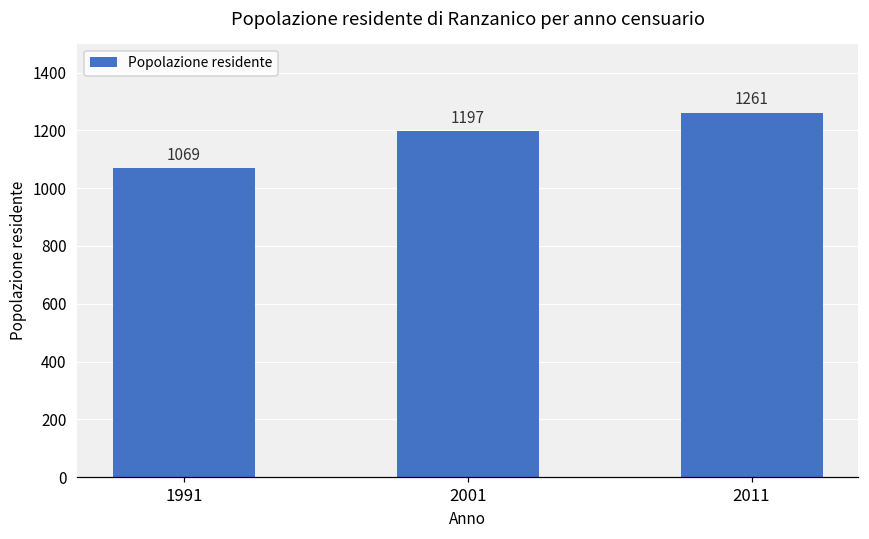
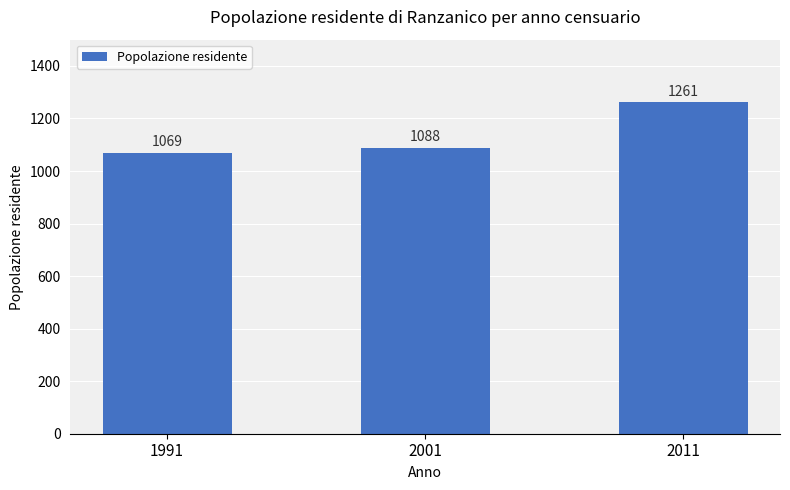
2001: 1197 -> 1088
